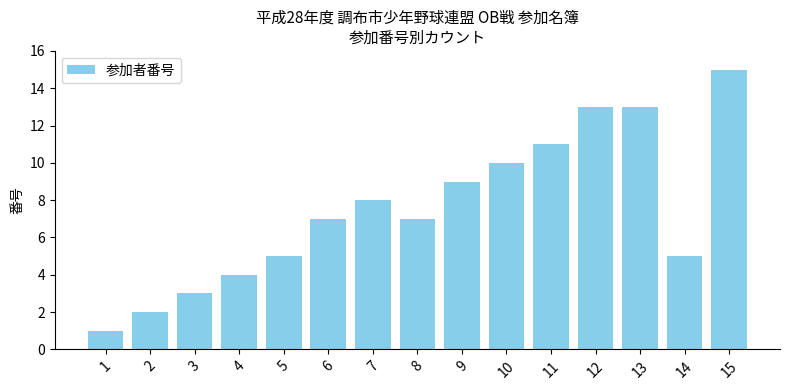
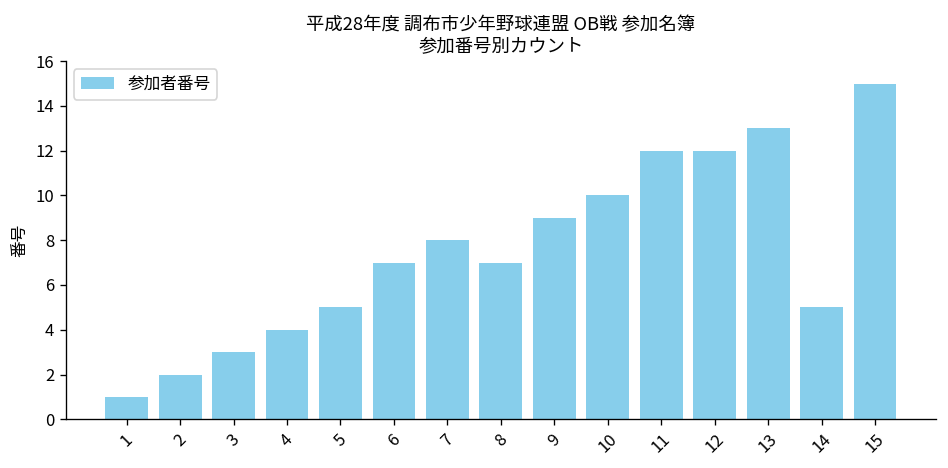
11: 11 -> 12
12: 13 -> 12
